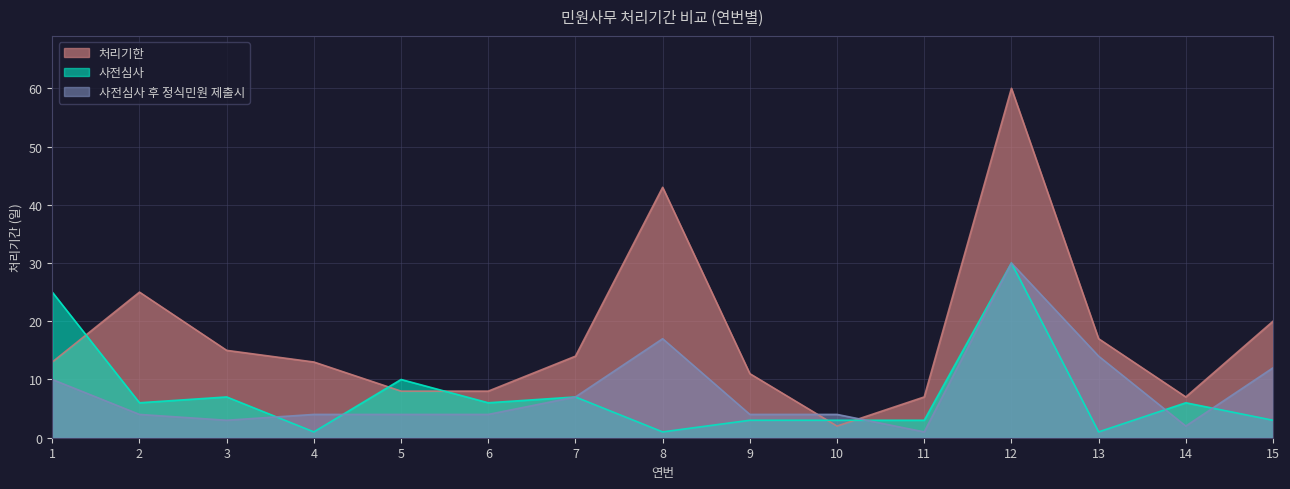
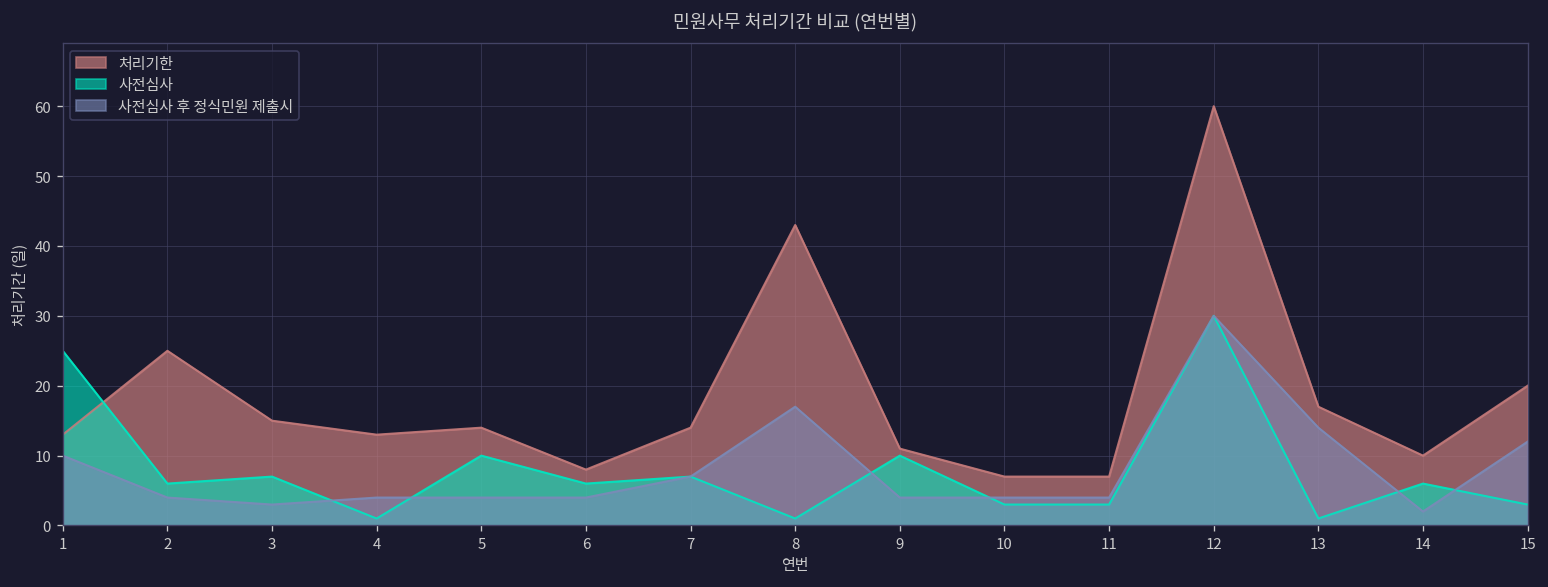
처리기한, 5: 8 -> 14
사전심사, 9: 3 -> 10
처리기한, 10: 2 -> 7
사전심사 후 정식민원 제출시, 11: 1 -> 4
처리기한, 14: 7 -> 10
